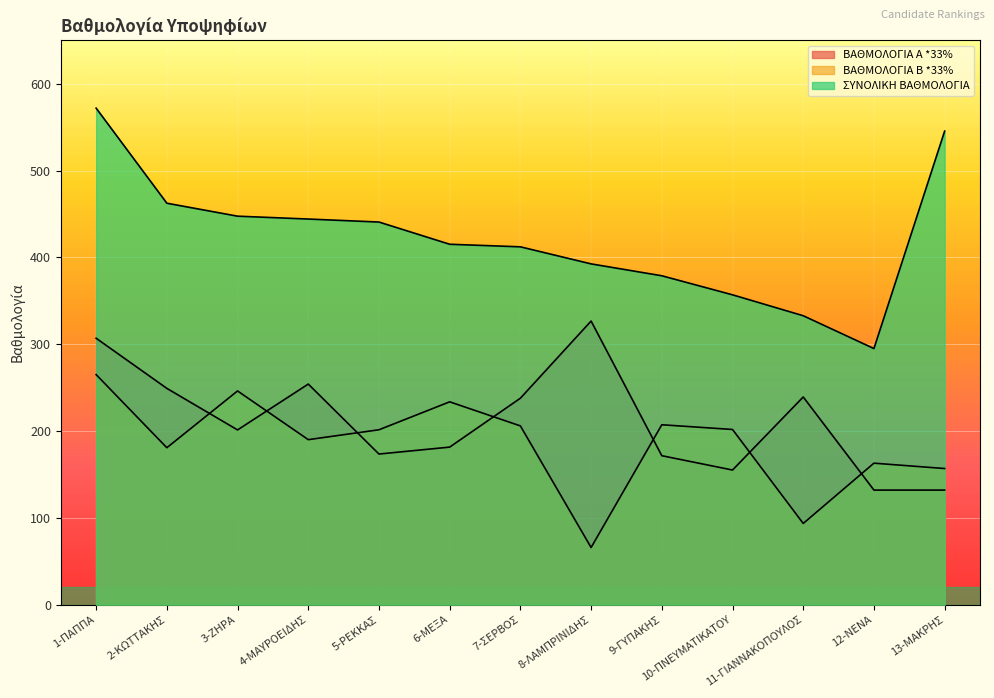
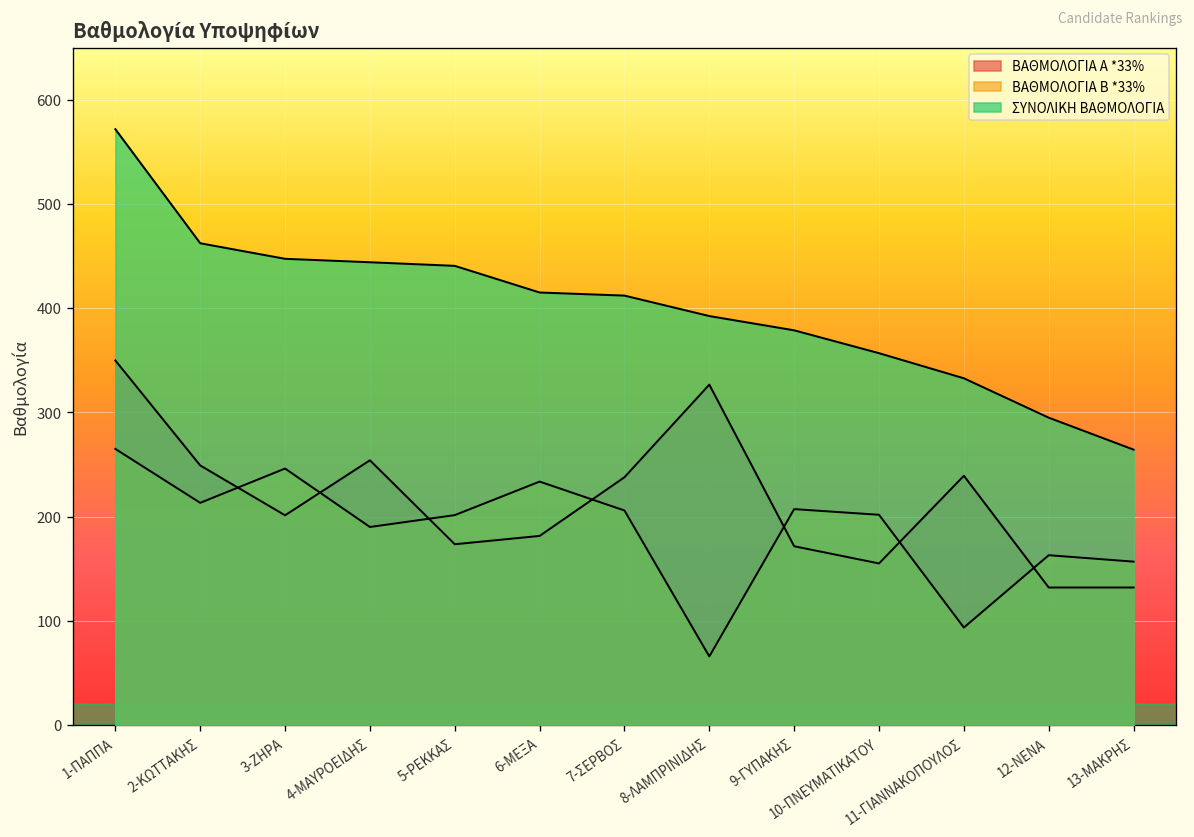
ΒΑΘΜΟΛΟΓΙΑ Α *33%, 1-ΠΑΠΠΑ: 310 -> 350
ΒΑΘΜΟΛΟΓΙΑ Β *33%, 2-ΚΩΤΤΑΚΗΣ: 180 -> 210
ΣΥΝΟΛΙΚΗ ΒΑΘΜΟΛΟΓΙΑ, 13-ΜΑΚΡΗΣ: 550 -> 260
